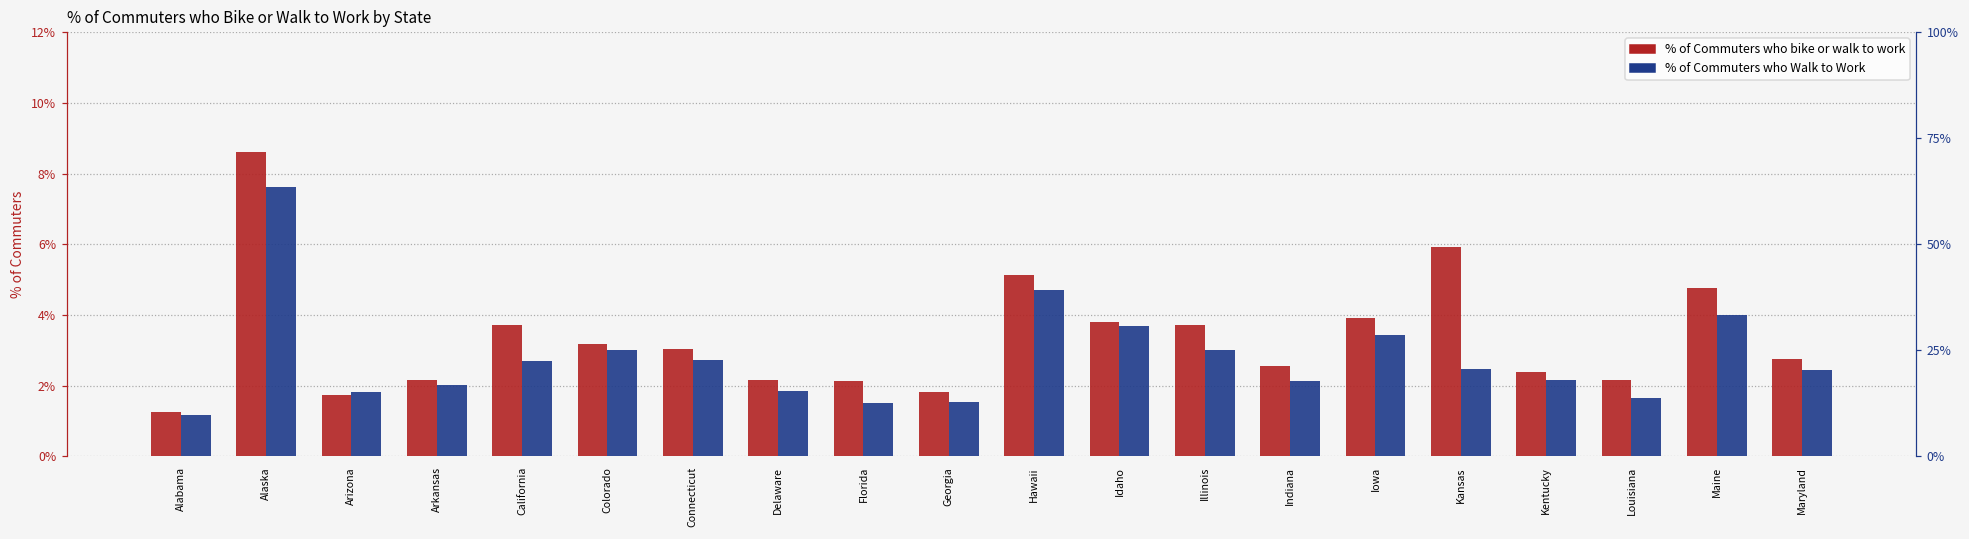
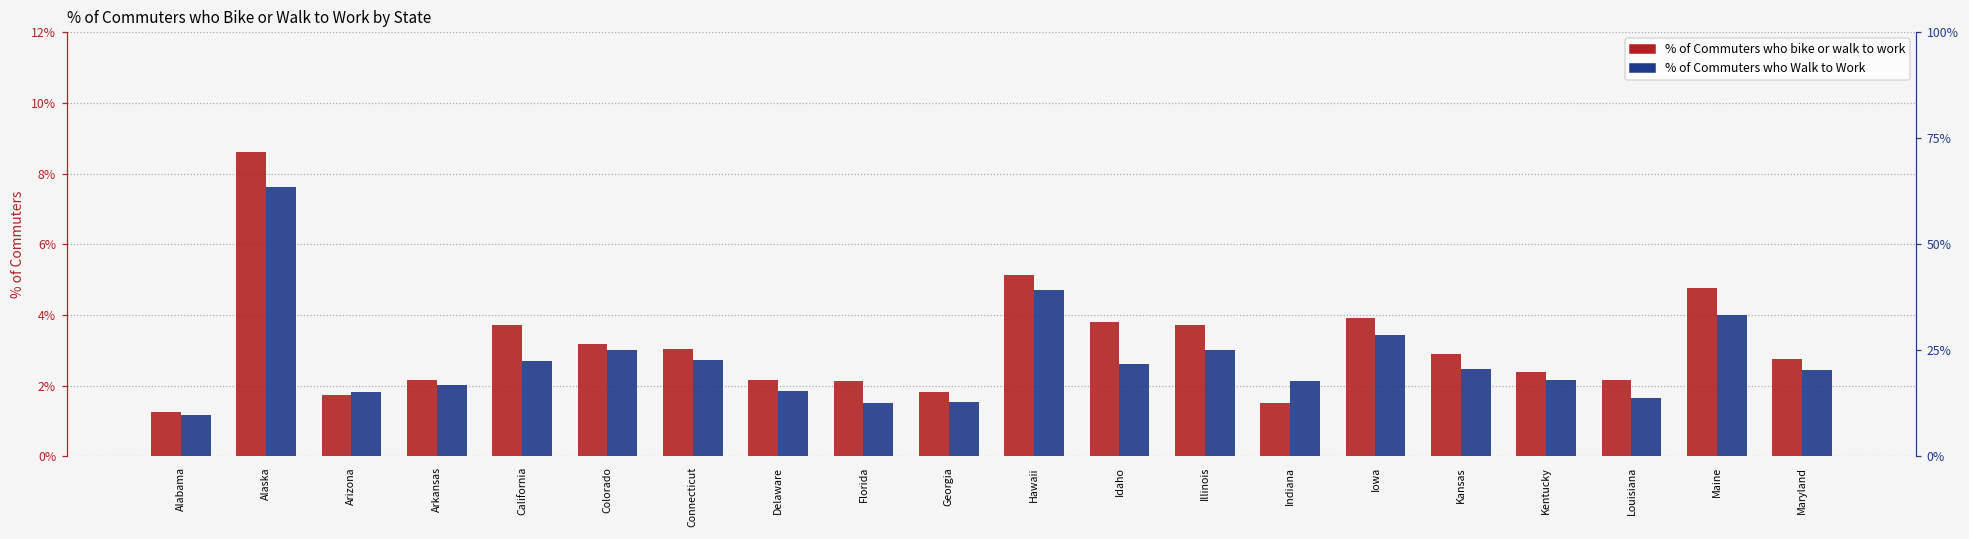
% of Commuters who Walk to Work, Idaho: 3.7% -> 2.6%
% of Commuters who bike or walk to work, Indiana: 2.5% -> 1.5%
% of Commuters who bike or walk to work, Kansas: 5.9% -> 2.9%
